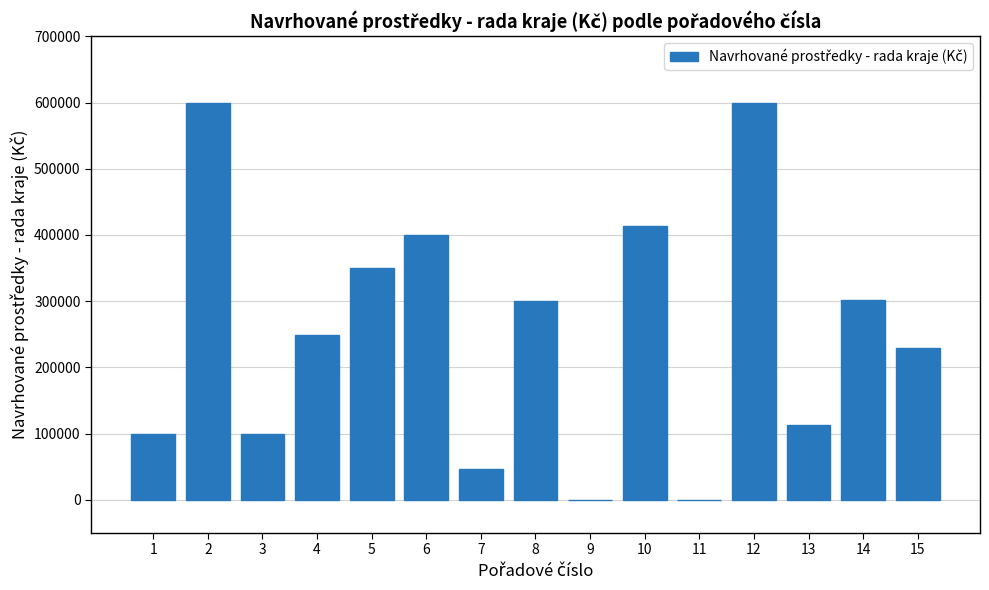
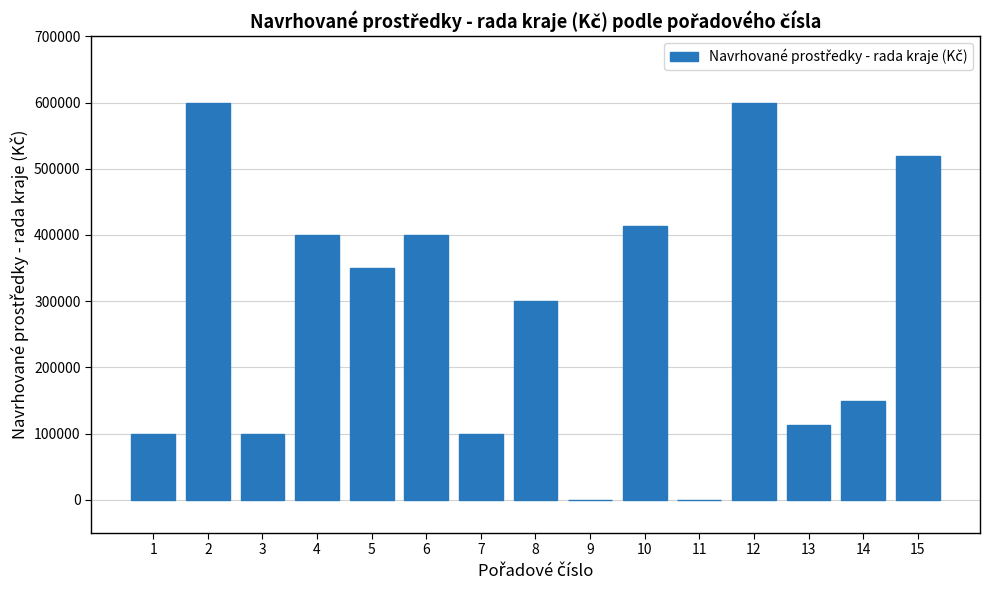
4: 250000 -> 400000
7: 50000 -> 100000
14: 300000 -> 150000
15: 230000 -> 520000
